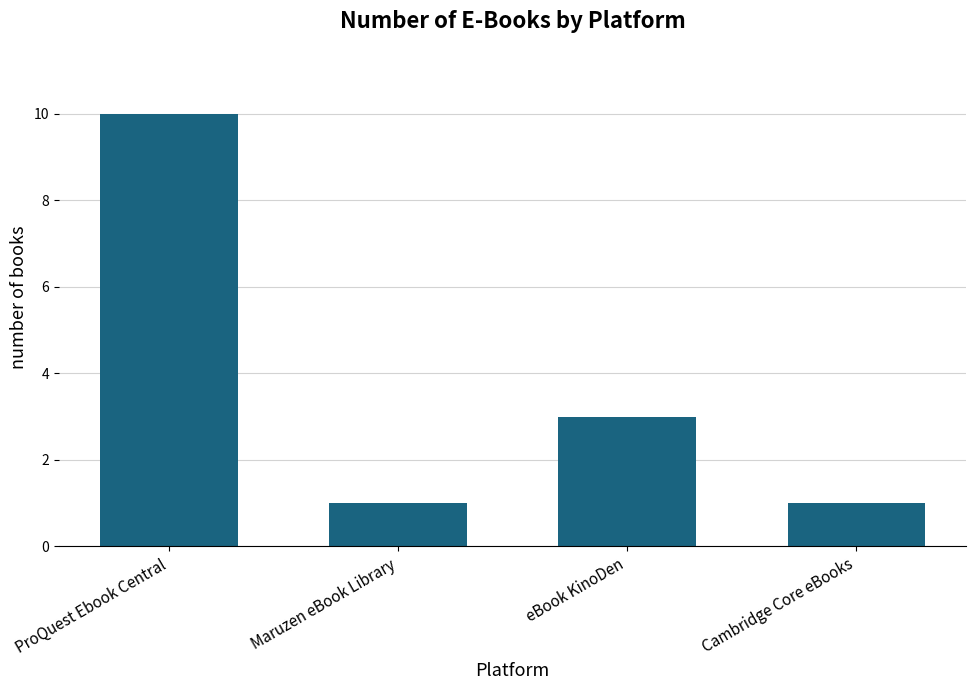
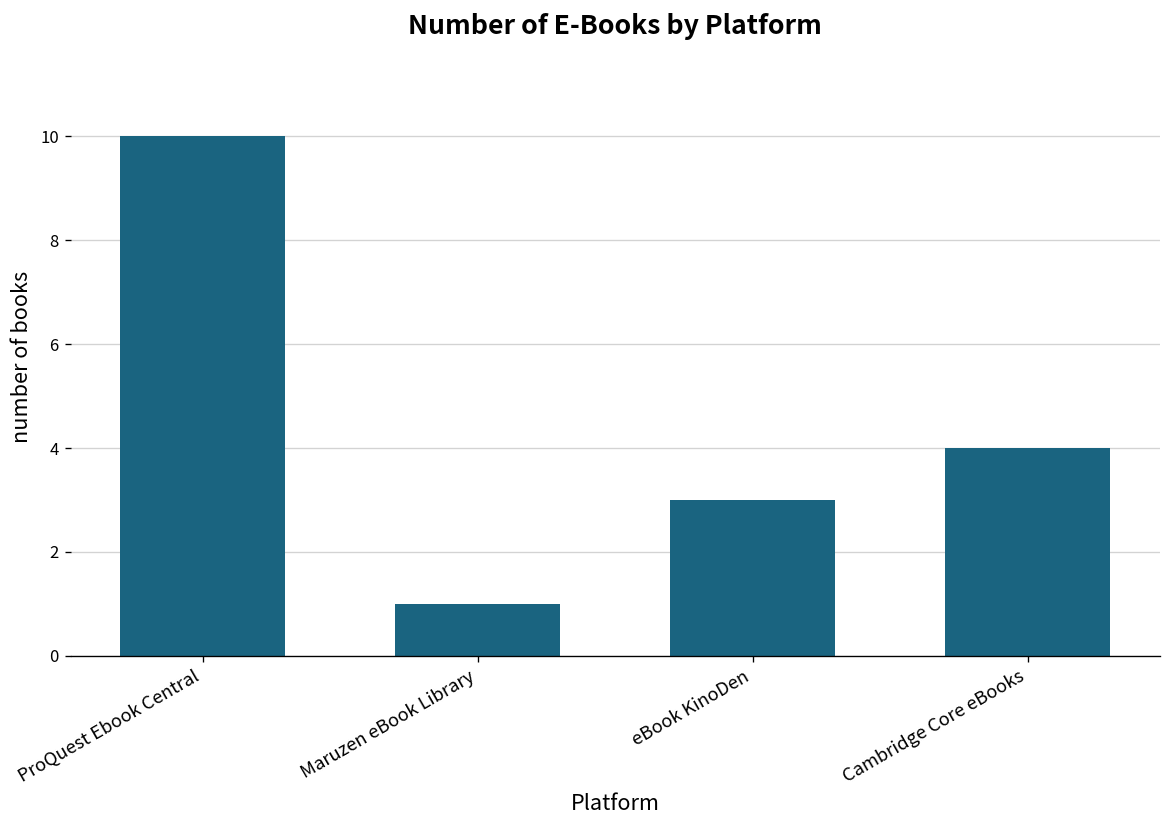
Cambridge Core eBooks: 1 -> 4
